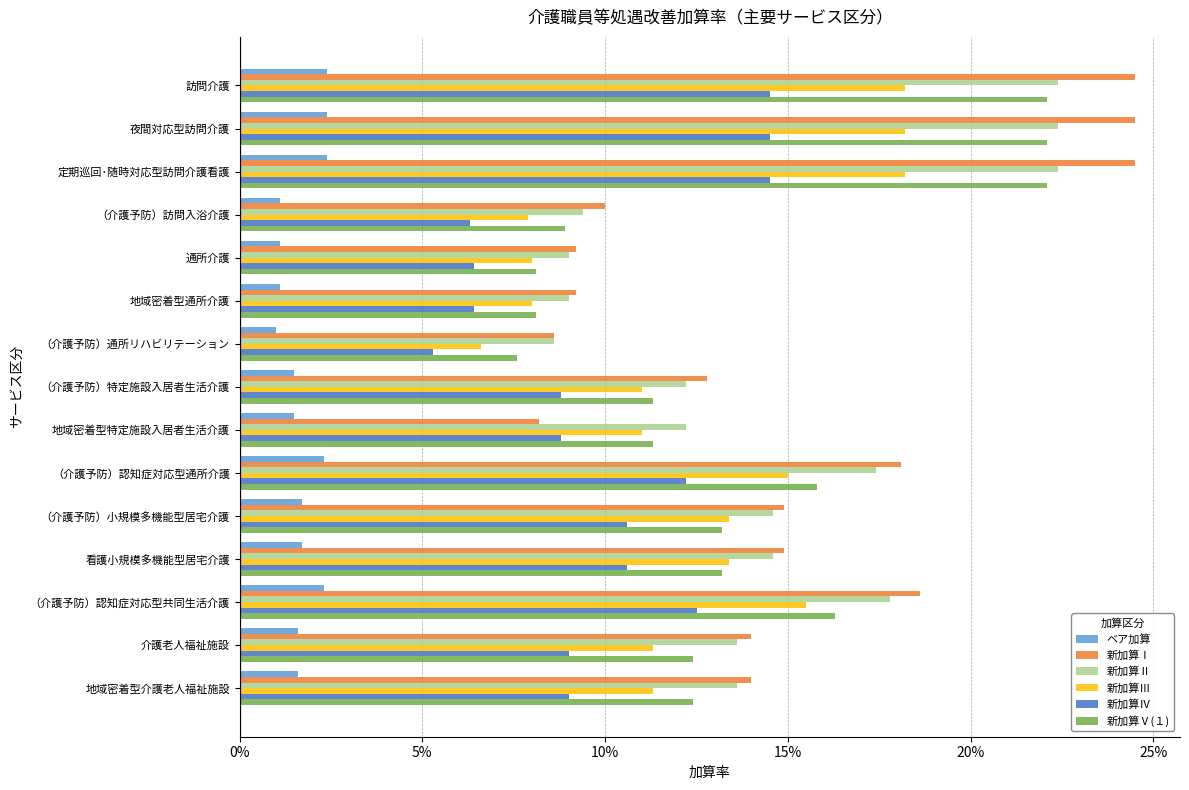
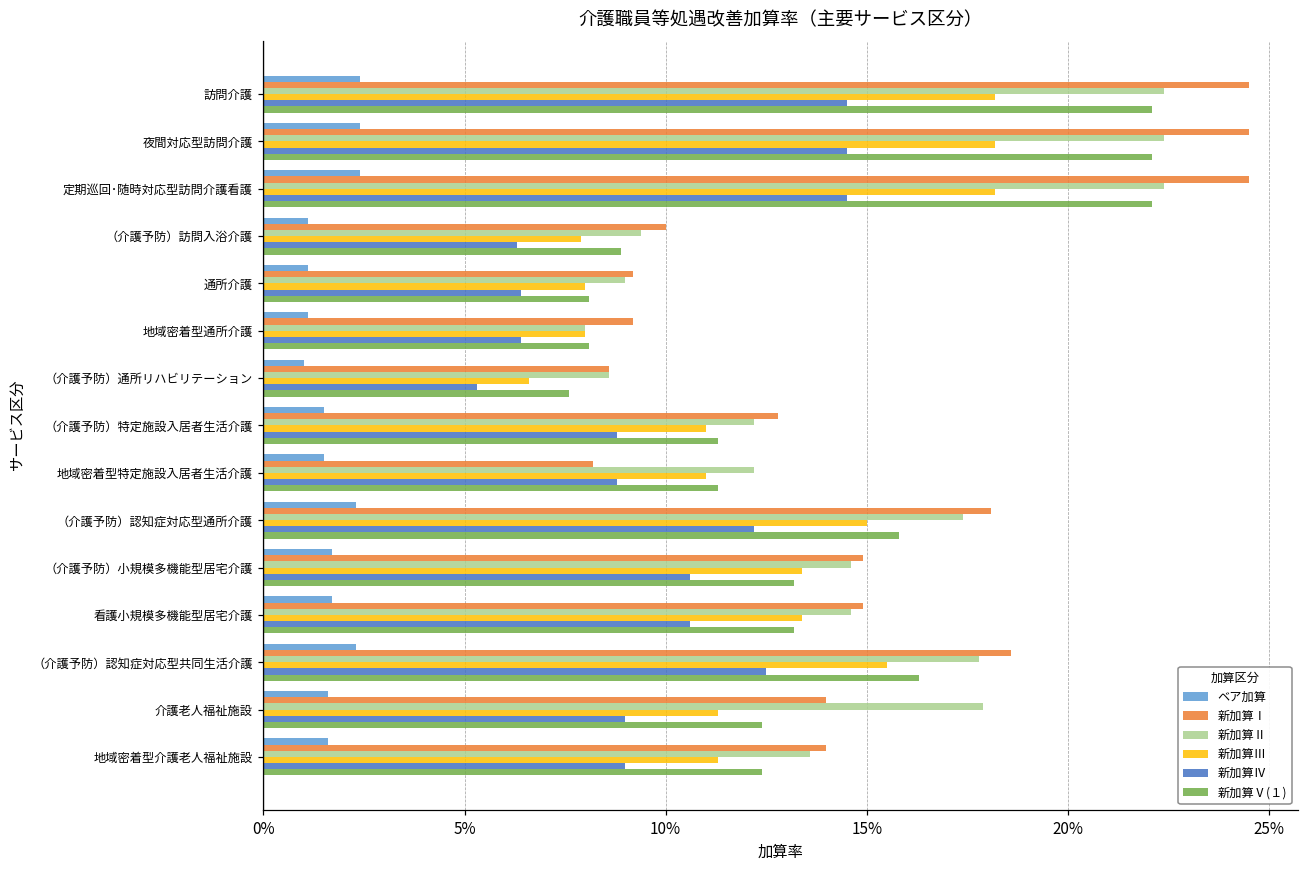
新加算Ⅱ, 地域密着型通所介護: 9.0% -> 8.0%
新加算Ⅱ, 介護老人福祉施設: 13.6% -> 17.9%
